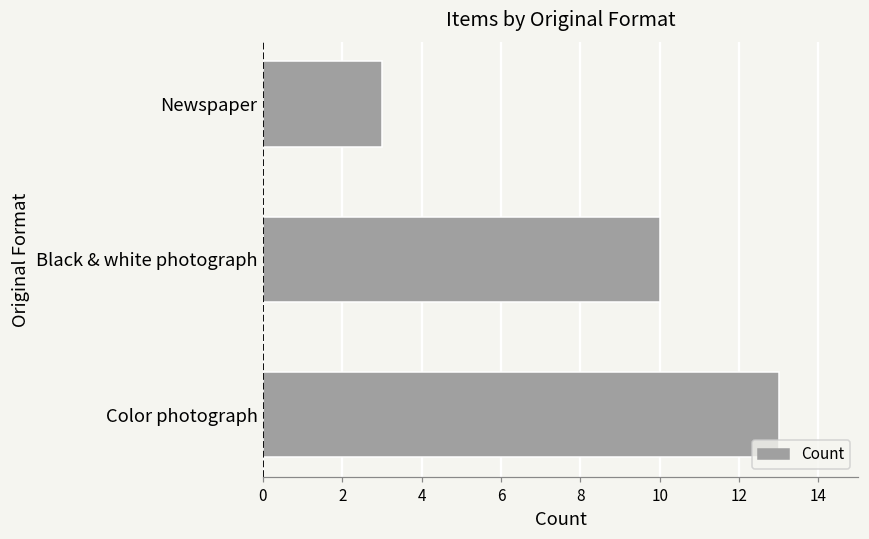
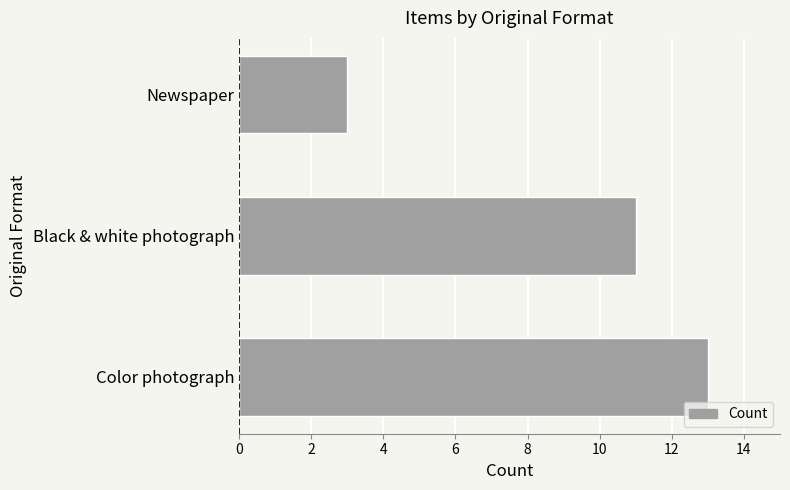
Black & white photograph: 10 -> 11
